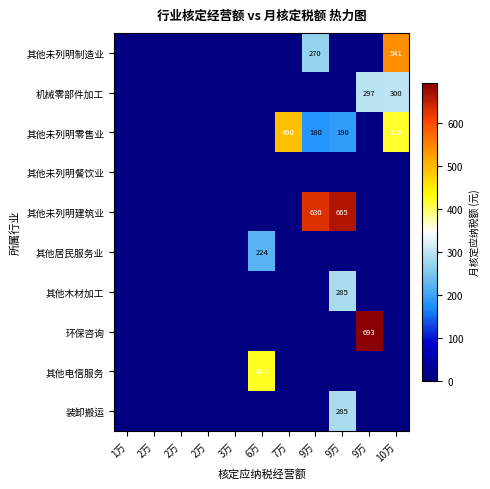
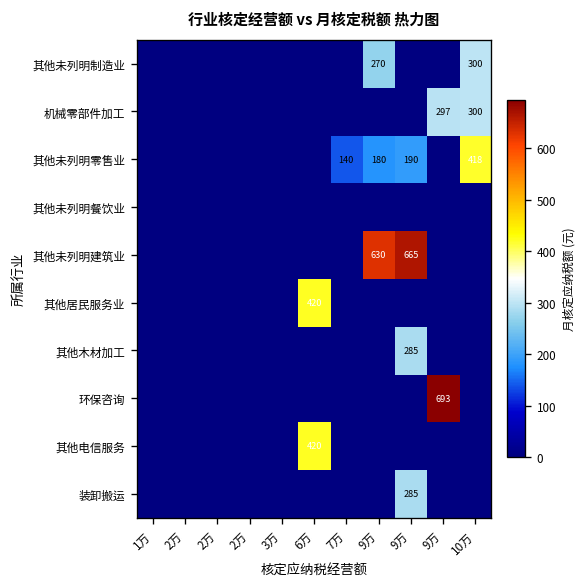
其他未列明制造业, 10万: 541 -> 300
其他未列明零售业, 7万: 490 -> 140
其他居民服务业, 6万: 224 -> 420
